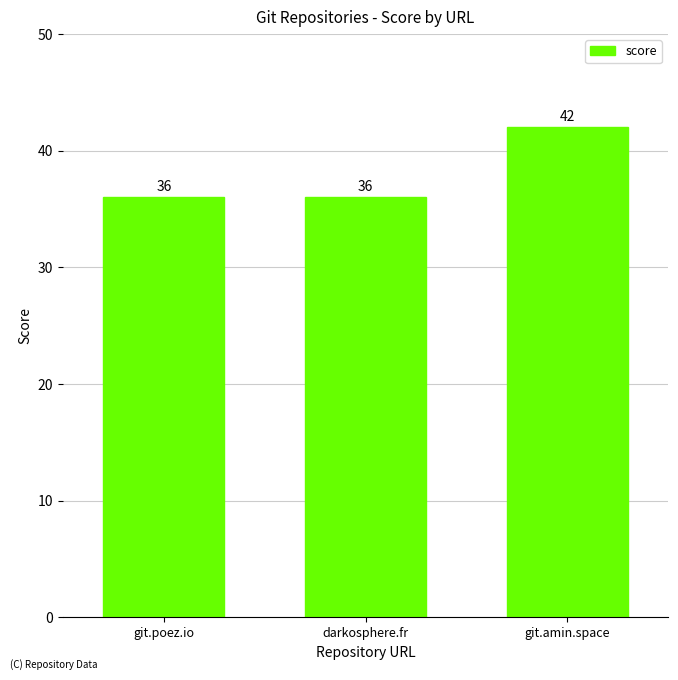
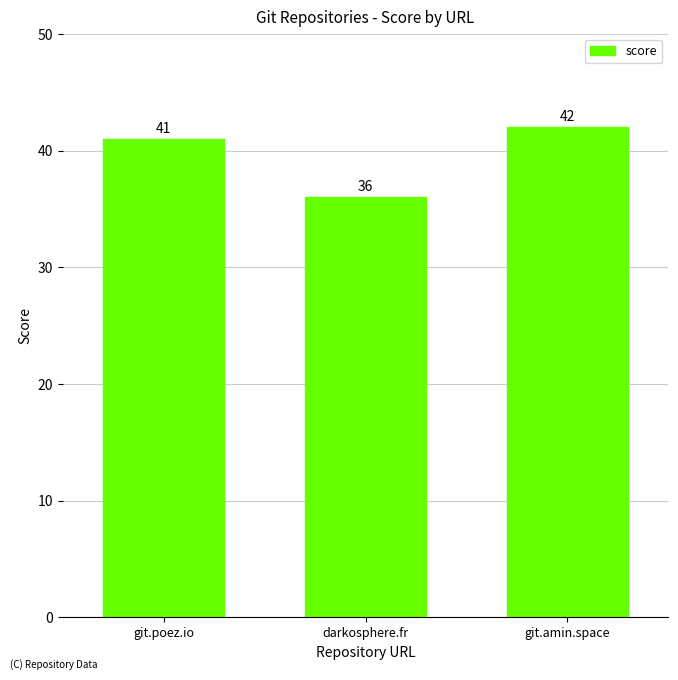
git.poez.io: 36 -> 41
